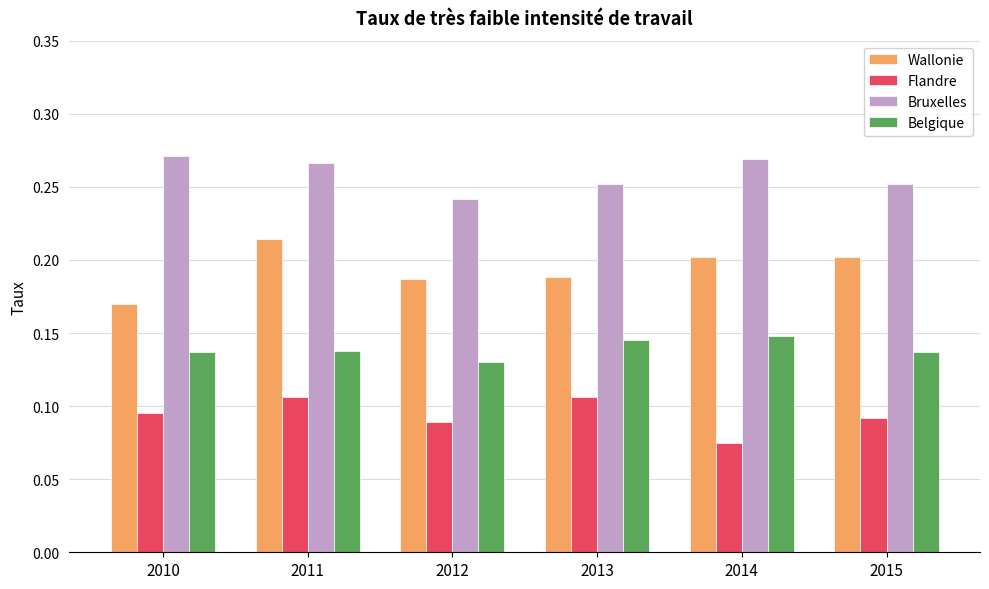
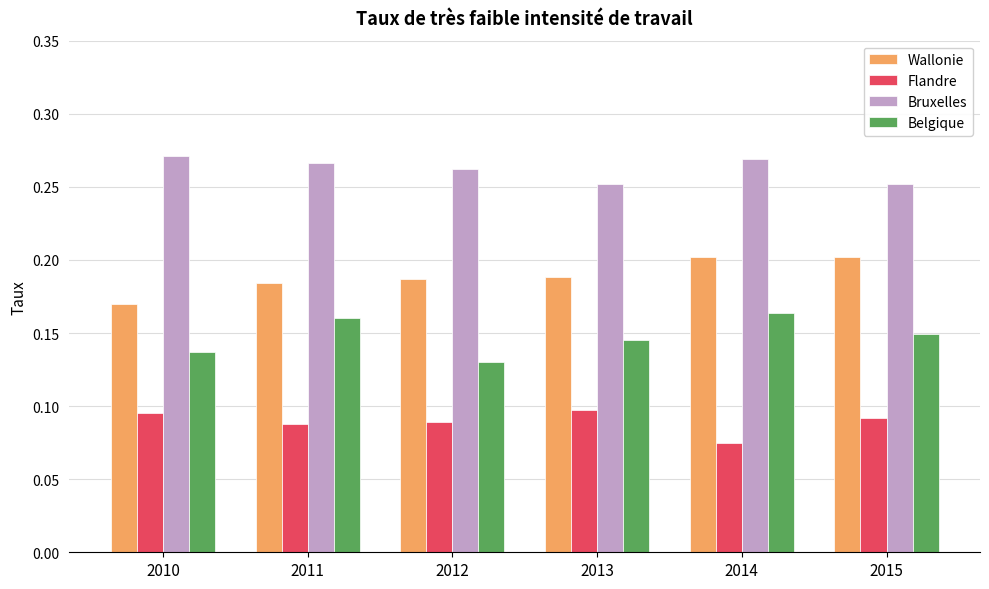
Wallonie, 2011: 0.214 -> 0.184
Flandre, 2011: 0.106 -> 0.088
Belgique, 2011: 0.138 -> 0.160
Bruxelles, 2012: 0.242 -> 0.262
Flandre, 2013: 0.106 -> 0.097
Belgique, 2014: 0.148 -> 0.164
Belgique, 2015: 0.137 -> 0.149
